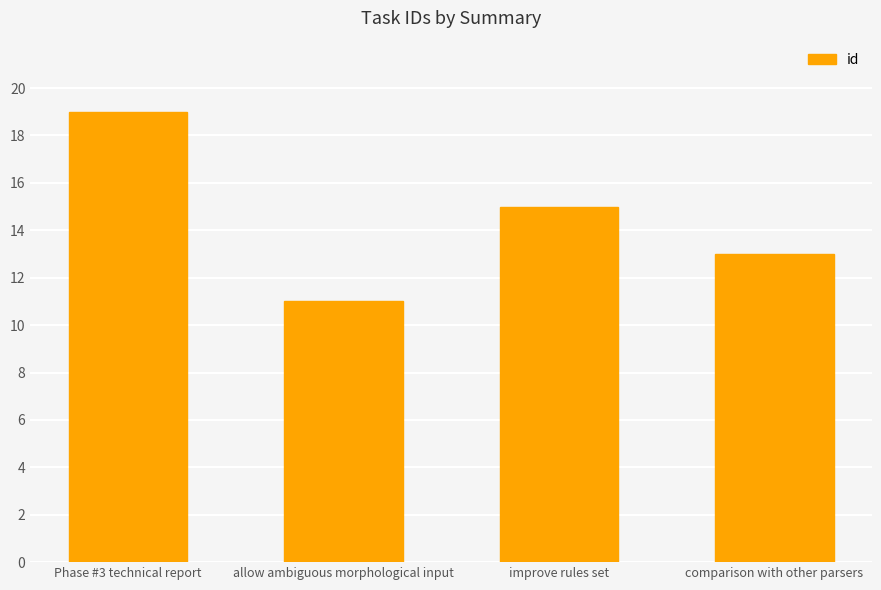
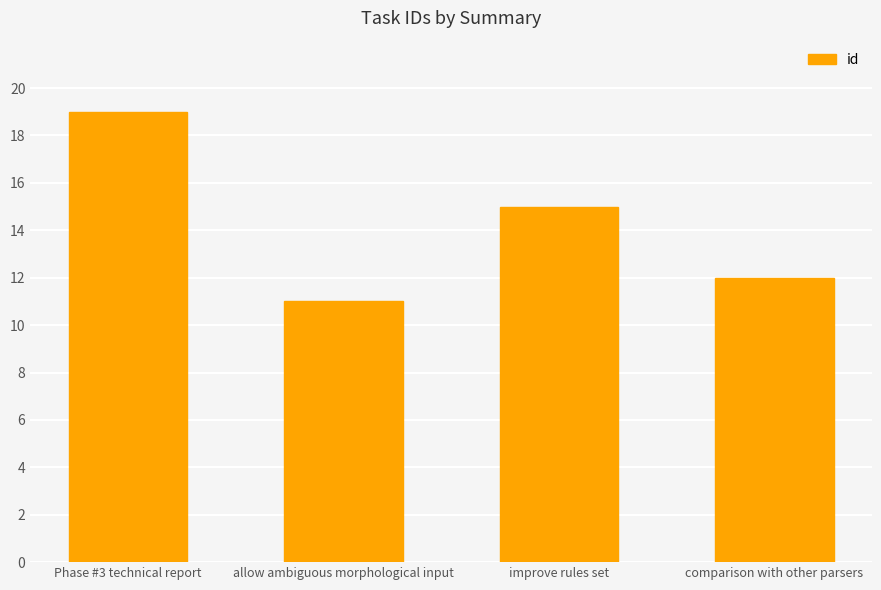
comparison with other parsers: 13 -> 12
